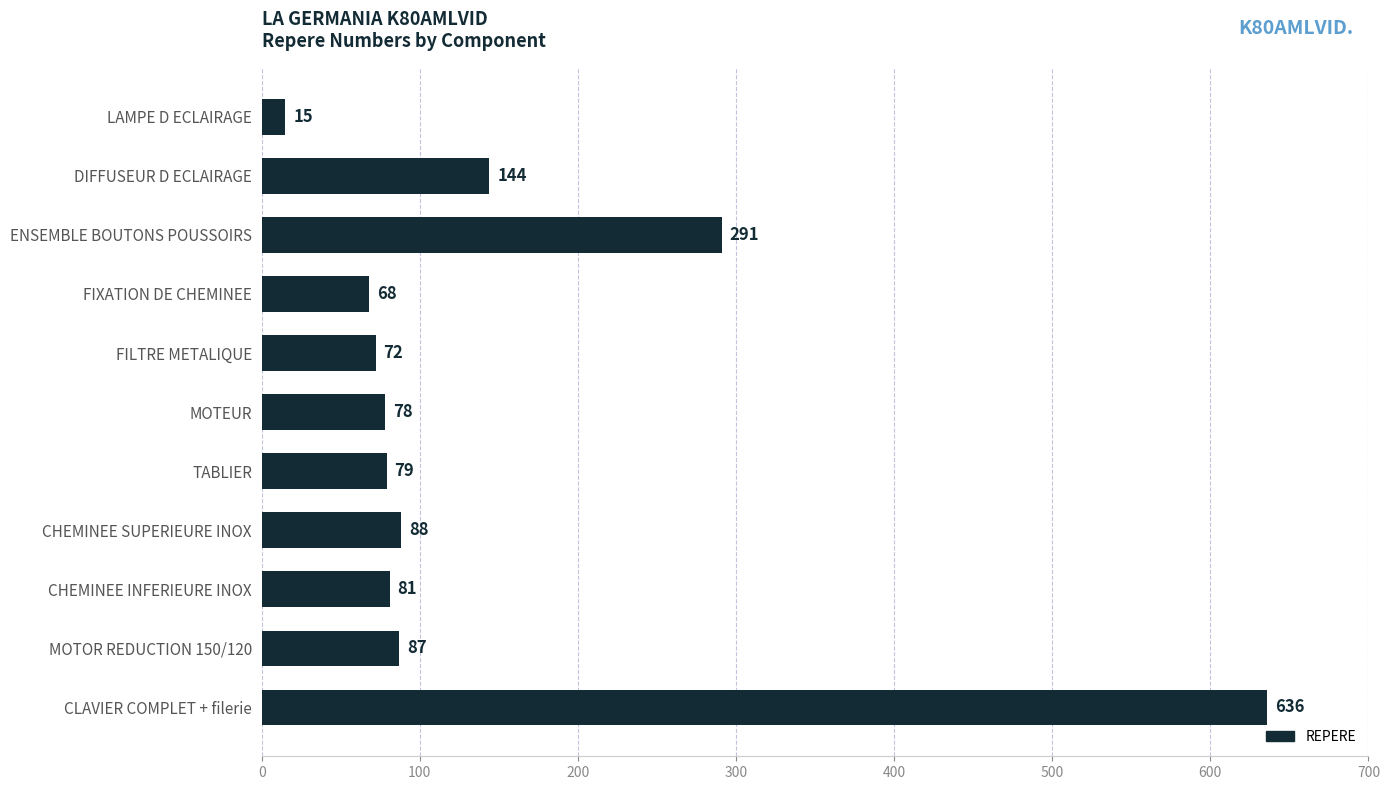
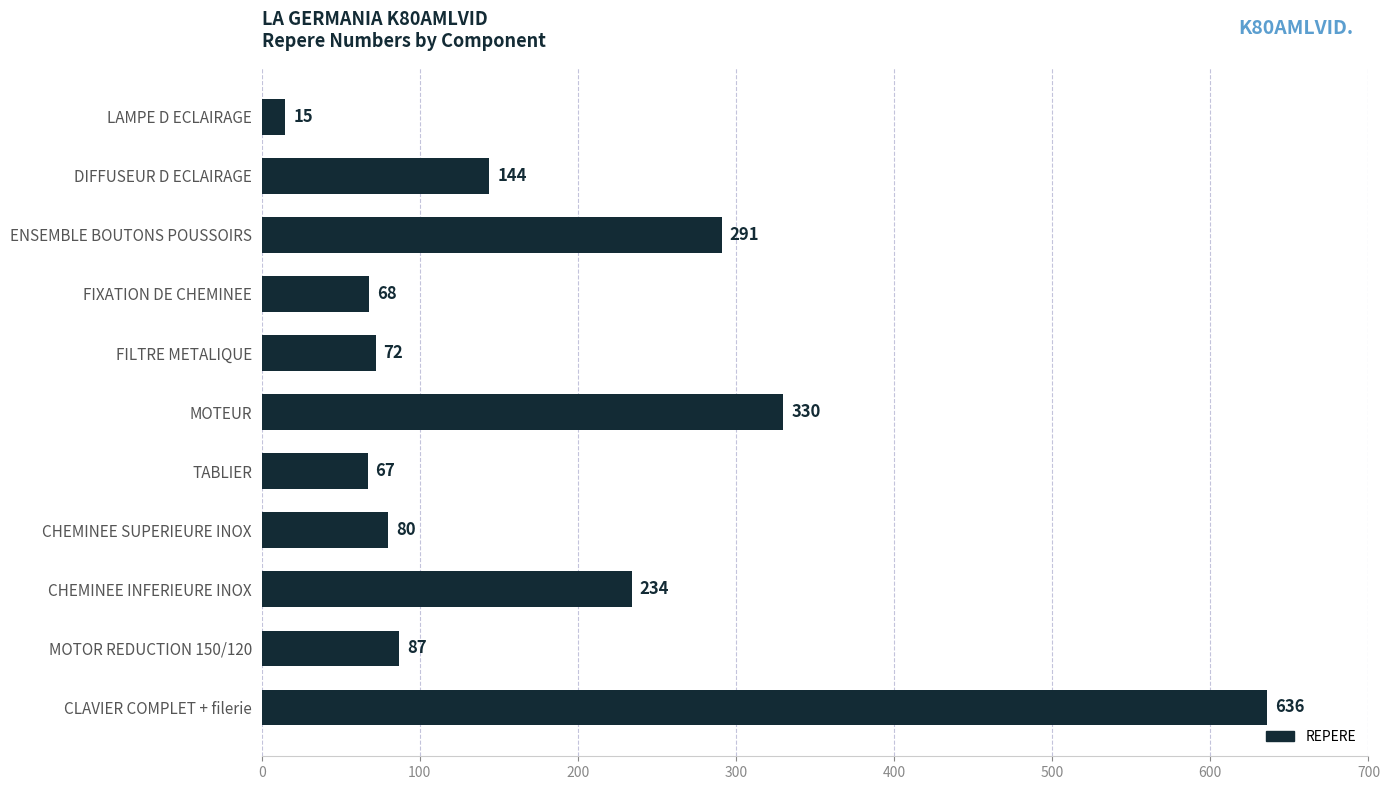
MOTEUR: 78 -> 330
TABLIER: 79 -> 67
CHEMINEE SUPERIEURE INOX: 88 -> 80
CHEMINEE INFERIEURE INOX: 81 -> 234
